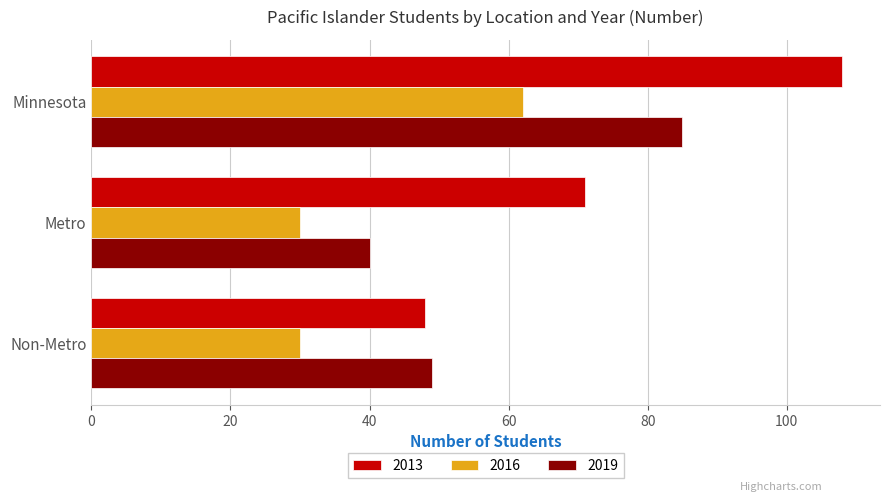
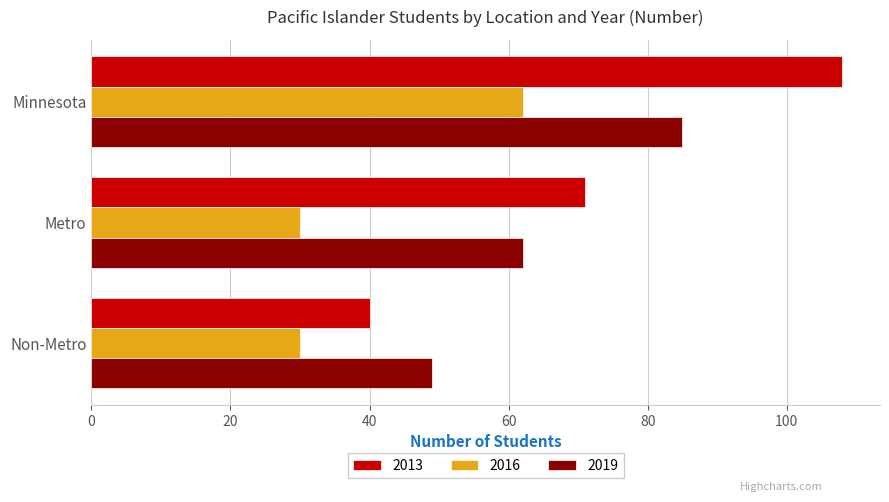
2019, Metro: 40 -> 62
2013, Non-Metro: 48 -> 40
